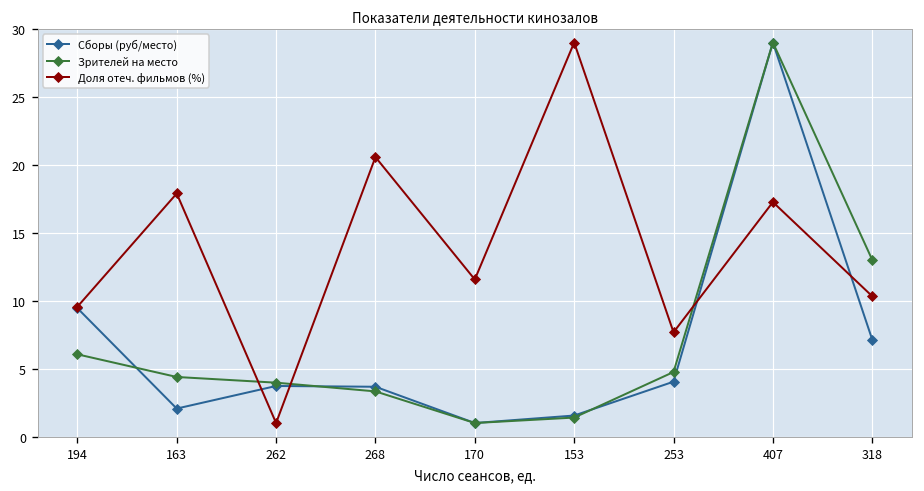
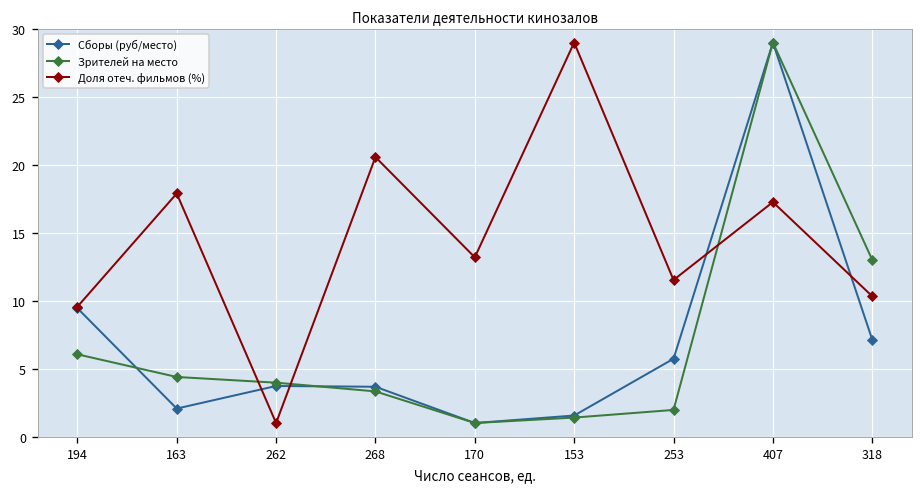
Доля отеч. фильмов (%), 170: 11.6 -> 13.2
Сборы (руб/место), 253: 4.0 -> 5.7
Зрителей на место, 253: 4.8 -> 2.0
Доля отеч. фильмов (%), 253: 7.7 -> 11.5
